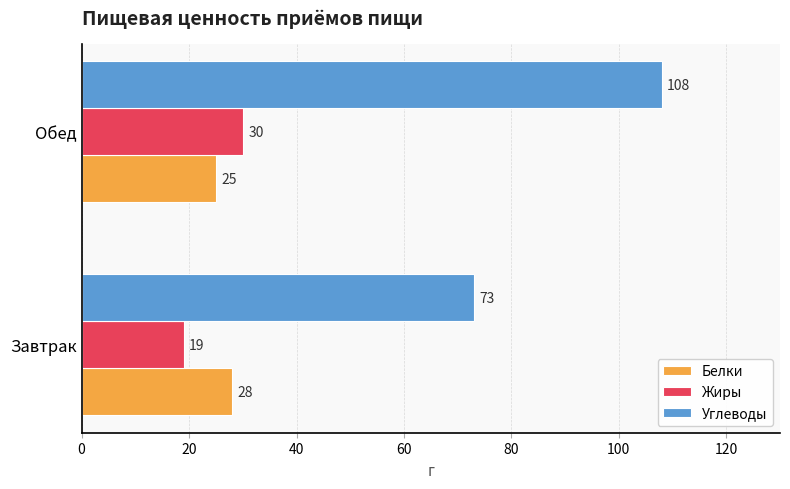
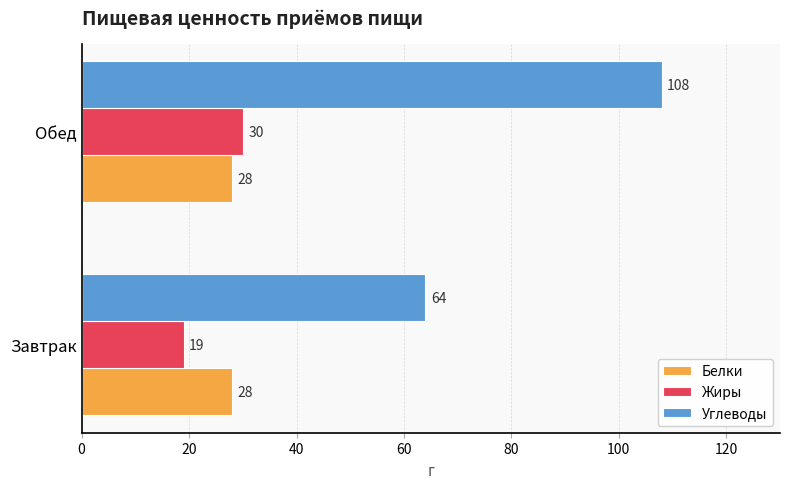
Белки, Обед: 25 -> 28
Углеводы, Завтрак: 73 -> 64
